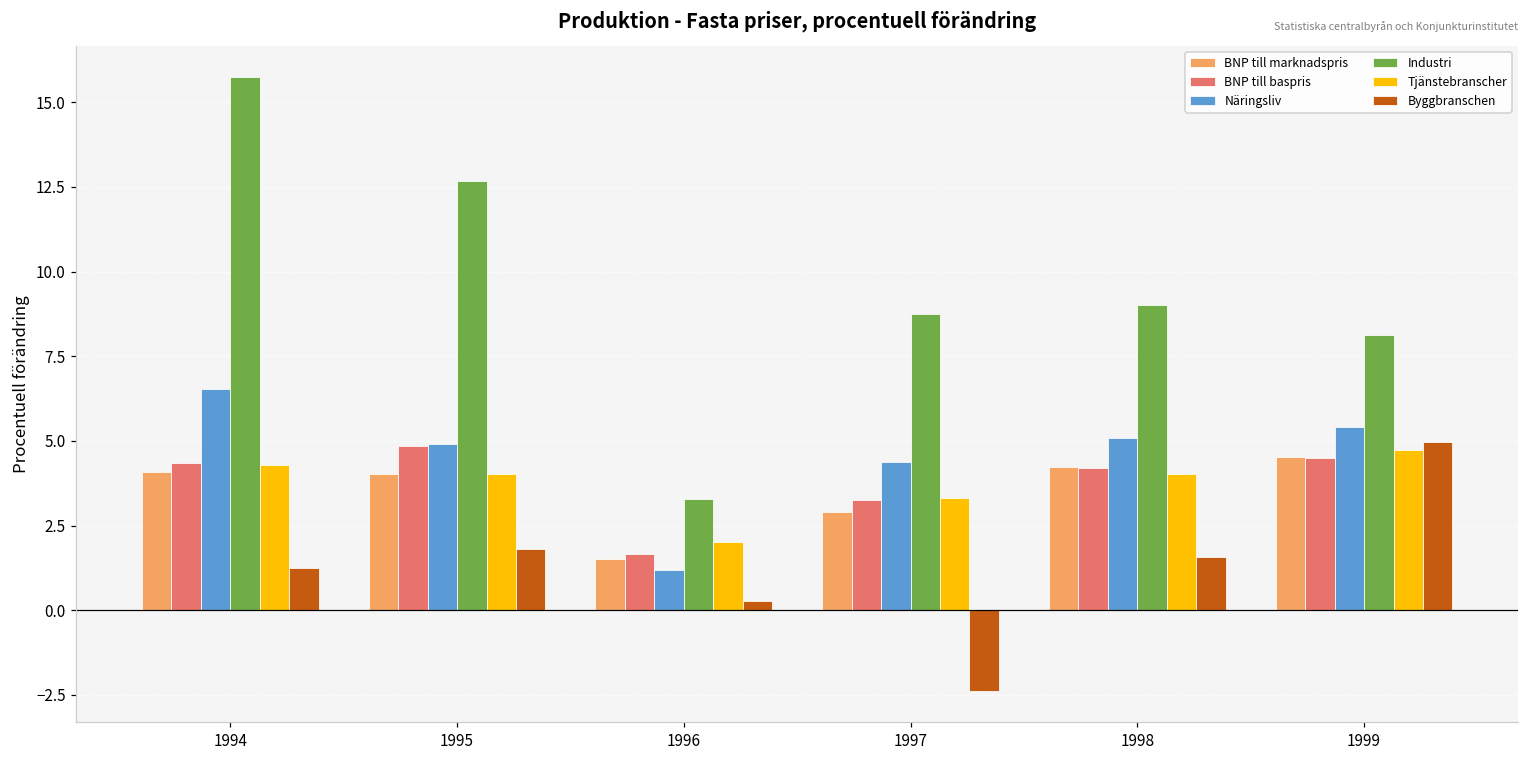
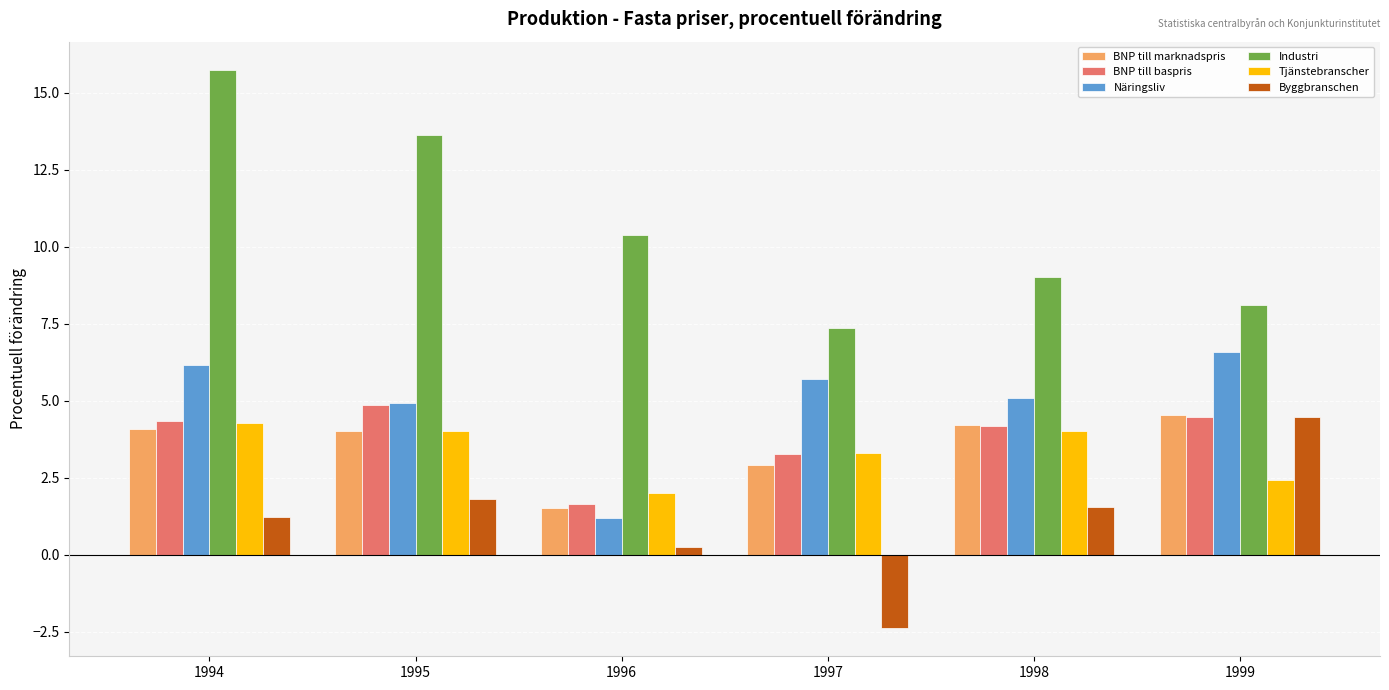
Näringsliv, 1994: 6.5 -> 6.2
Industri, 1995: 12.7 -> 13.6
Industri, 1996: 3.3 -> 10.4
Näringsliv, 1997: 4.4 -> 5.7
Industri, 1997: 8.8 -> 7.4
Näringsliv, 1999: 5.4 -> 6.6
Tjänstebranscher, 1999: 4.7 -> 2.4
Byggbranschen, 1999: 5.0 -> 4.5
